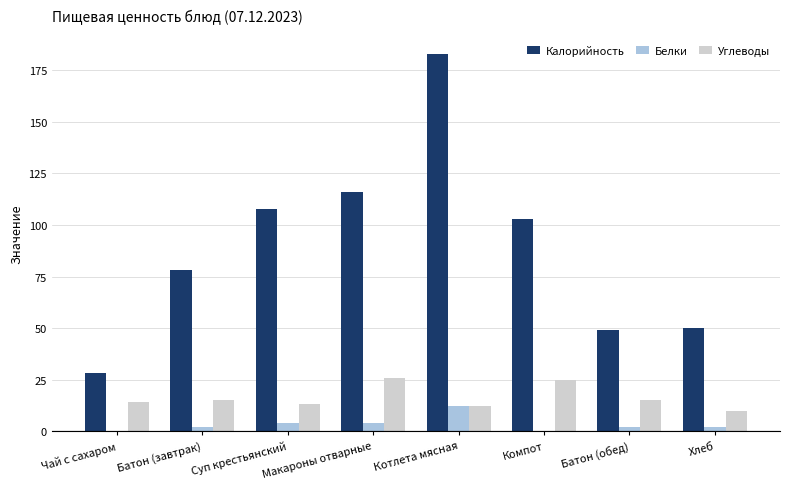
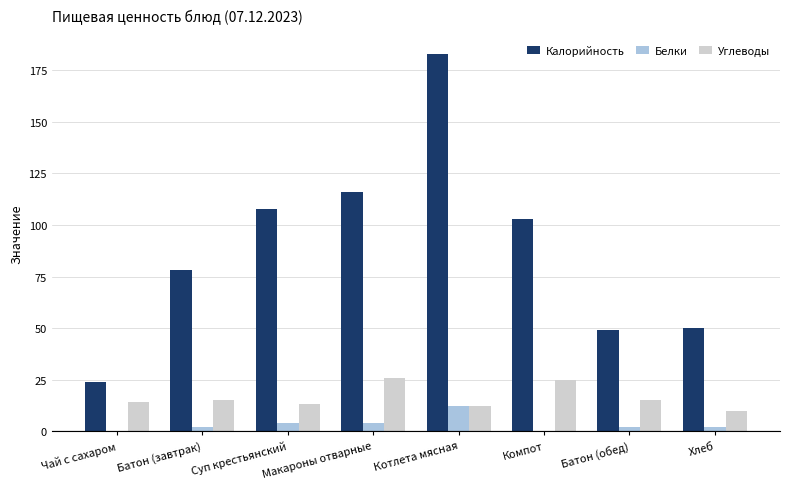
Калорийность, Чай с сахаром: 28 -> 24
